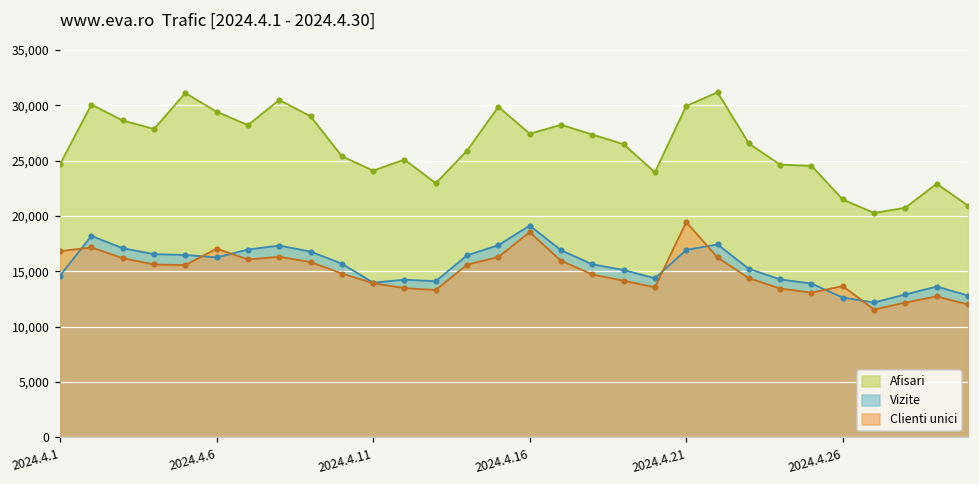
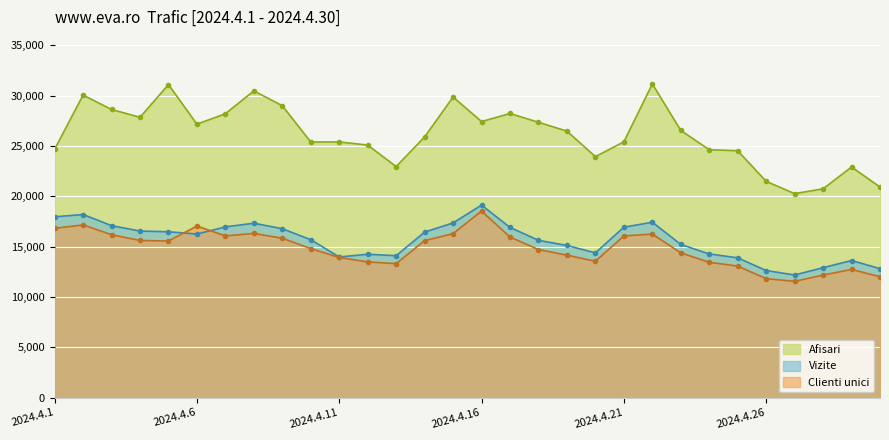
Vizite, 2024.4.1: 14,600 -> 18,000
Afisari, 2024.4.6: 29,400 -> 27,200
Afisari, 2024.4.11: 24,100 -> 25,400
Afisari, 2024.4.21: 29,900 -> 25,400
Clienti unici, 2024.4.21: 19,400 -> 16,100
Clienti unici, 2024.4.26: 13,700 -> 11,800
